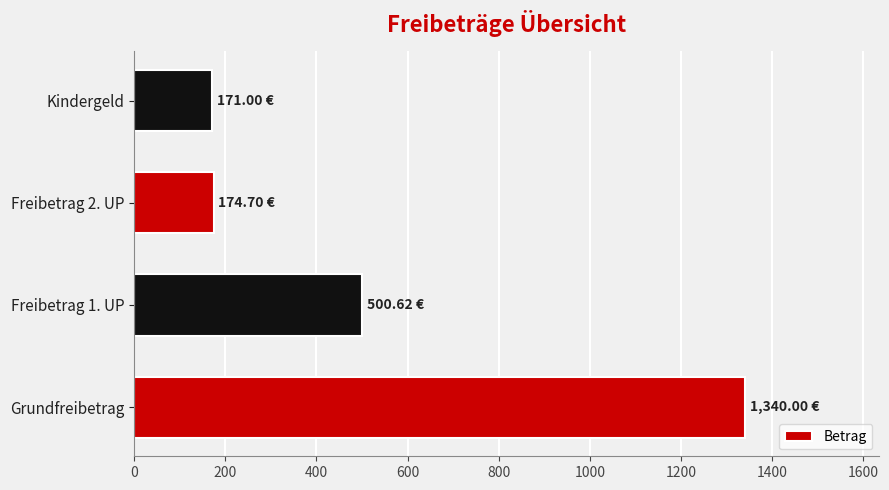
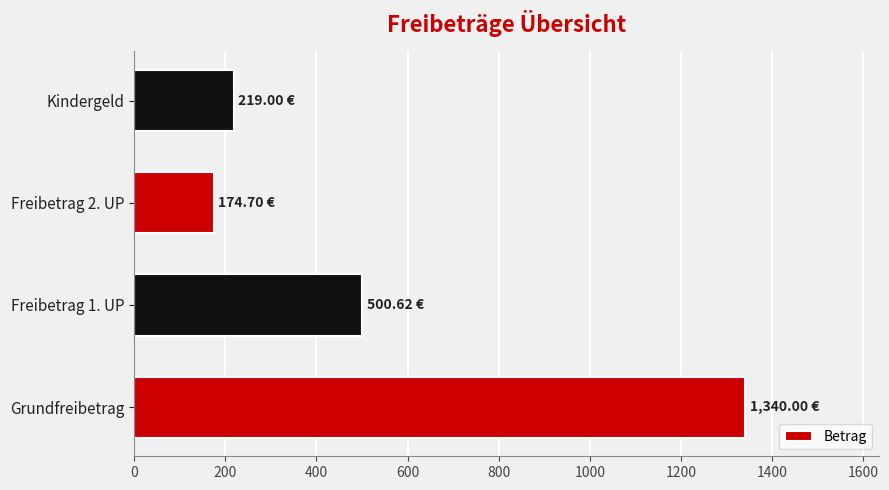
Kindergeld: 171.00 -> 219.00
